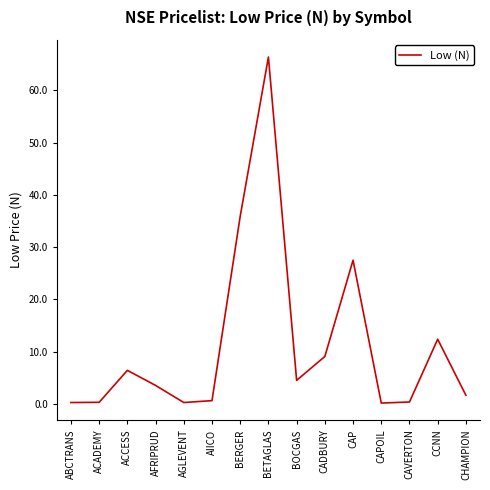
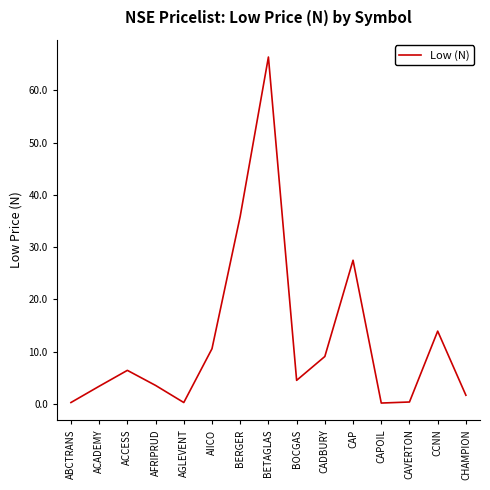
ACADEMY: 0 -> 3
AIICO: 1 -> 11
CCNN: 12 -> 14
